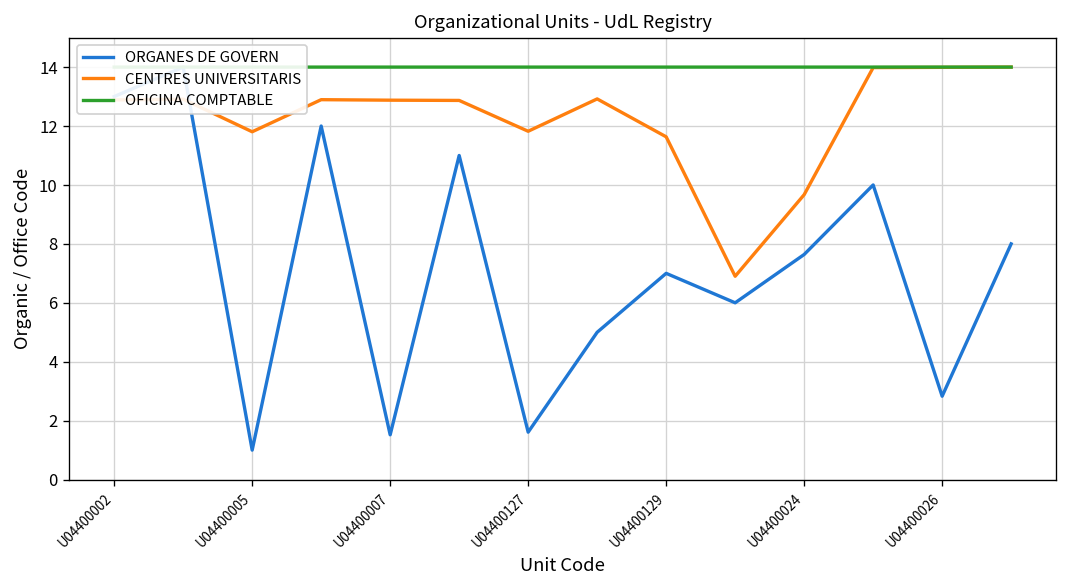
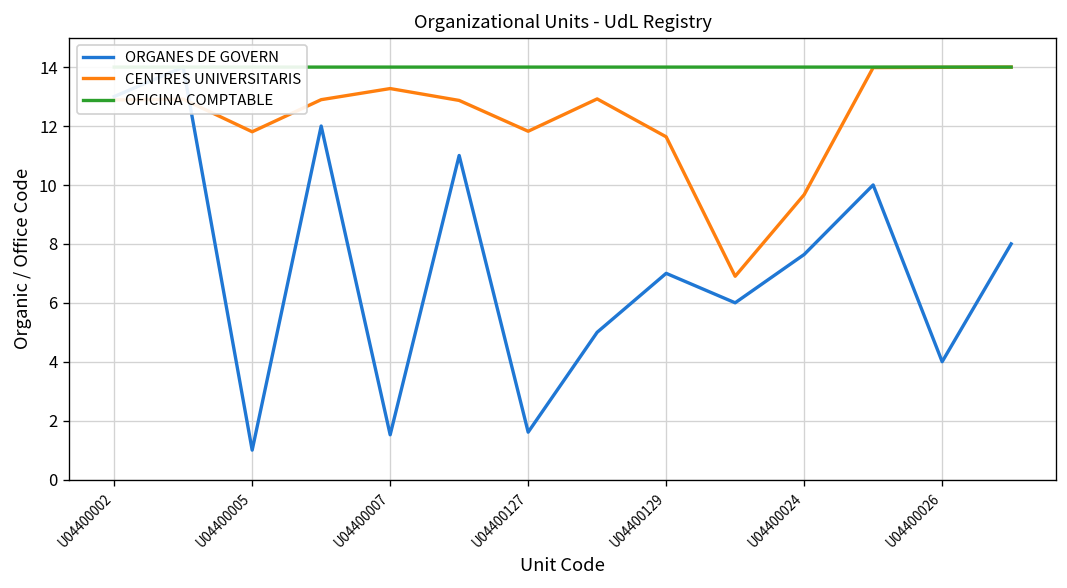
CENTRES UNIVERSITARIS, U04400007: 12.9 -> 13.3
ORGANES DE GOVERN, U04400026: 2.8 -> 4.0
